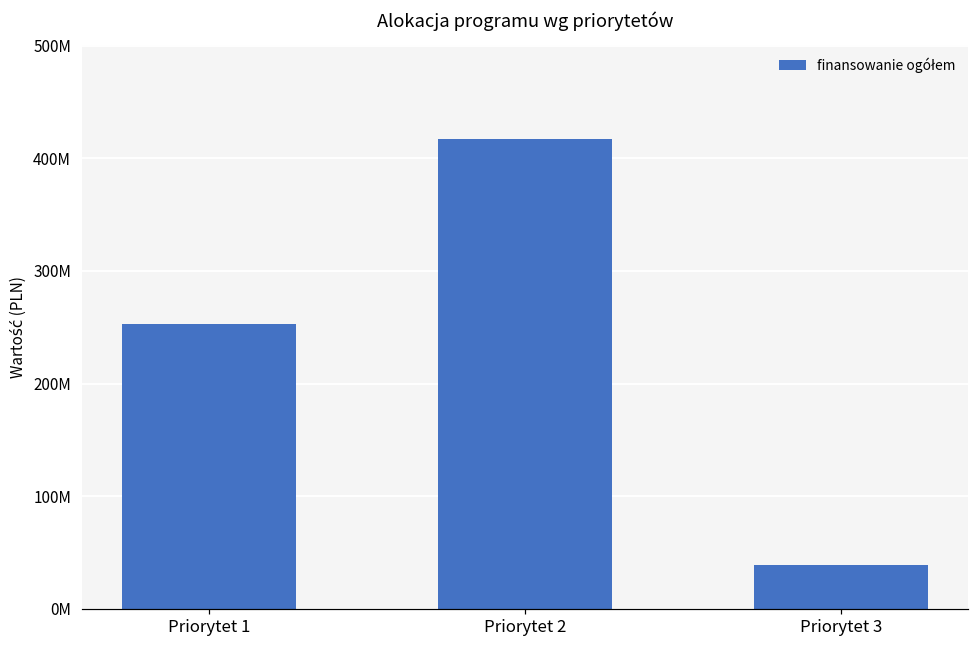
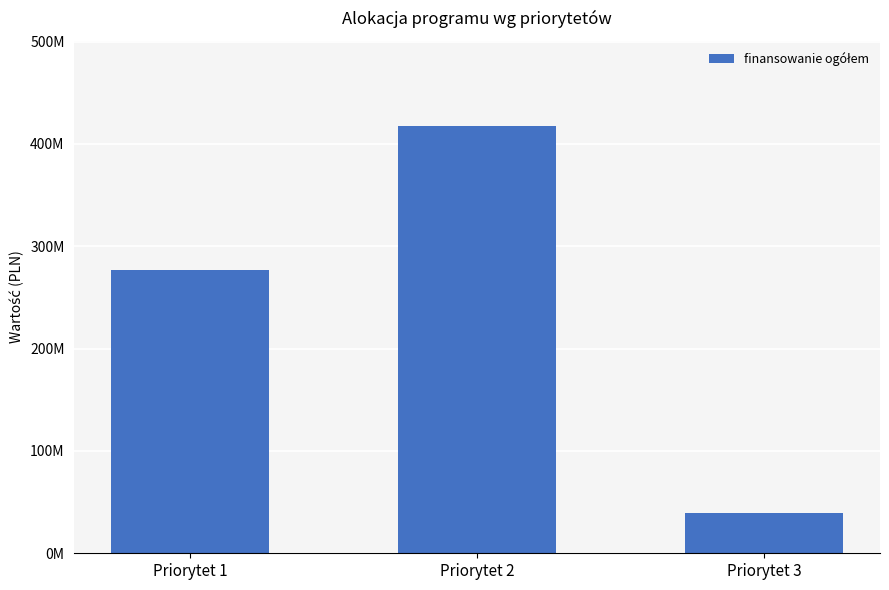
Priorytet 1: 253000000 -> 276000000
